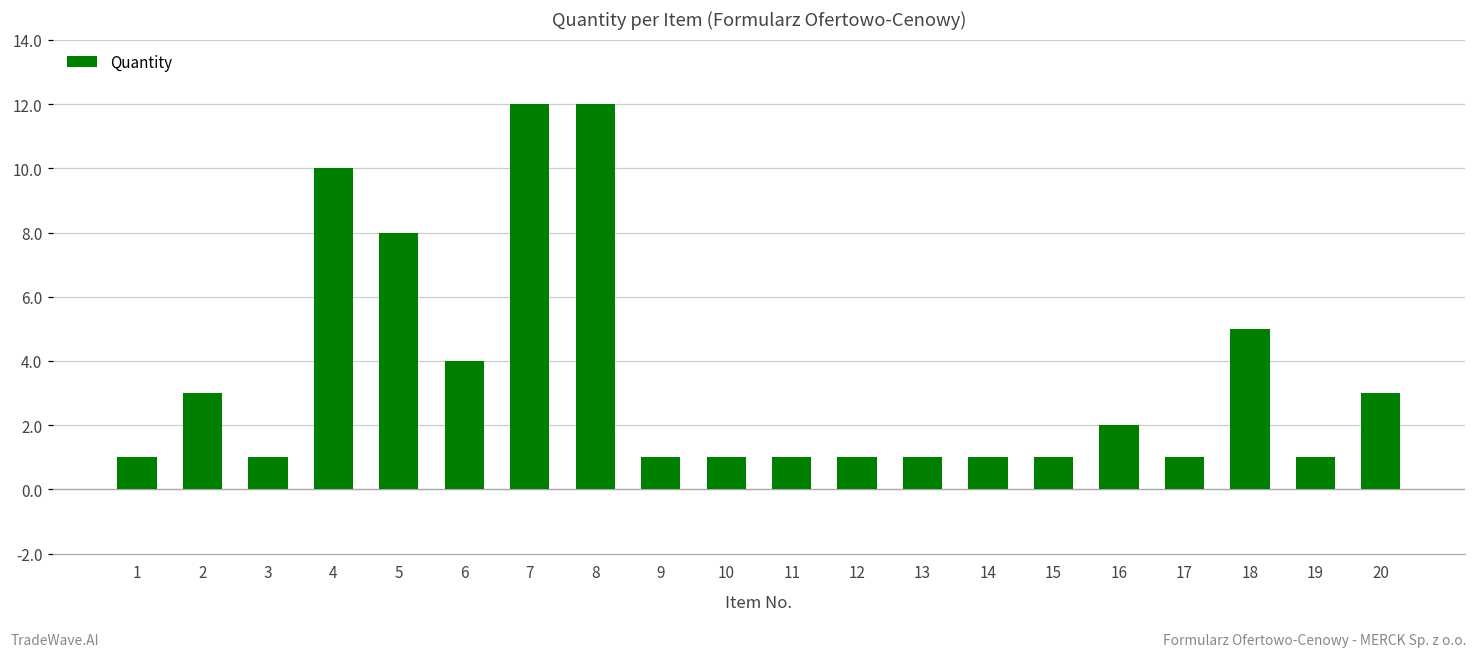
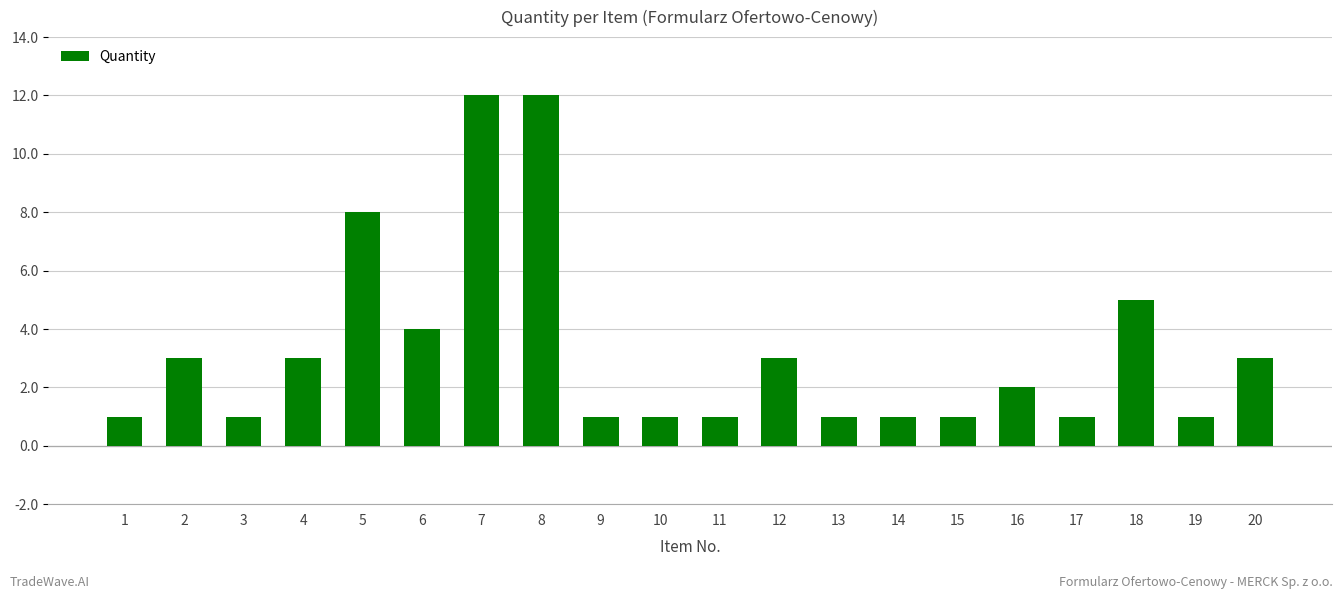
4: 10 -> 3
12: 1 -> 3
